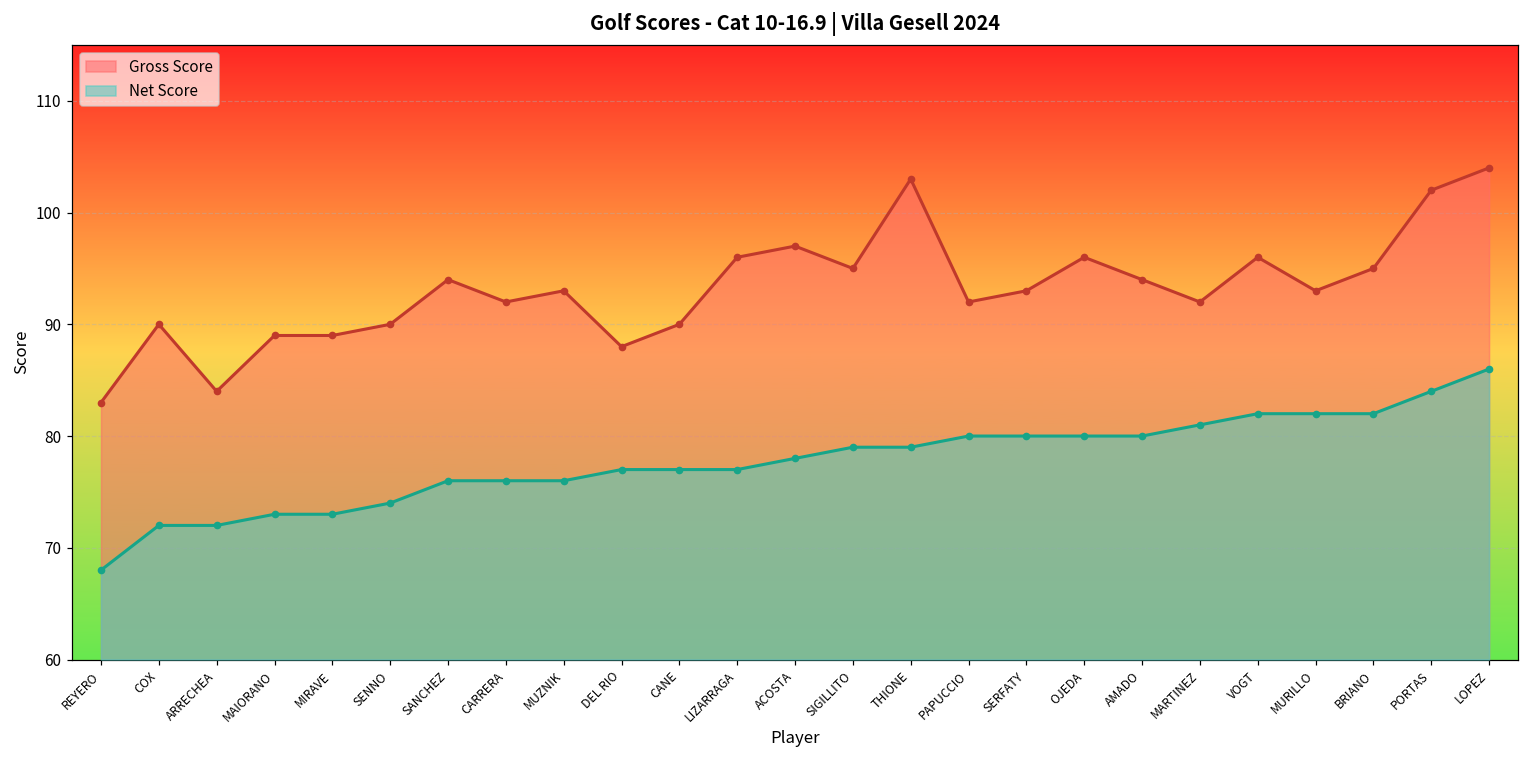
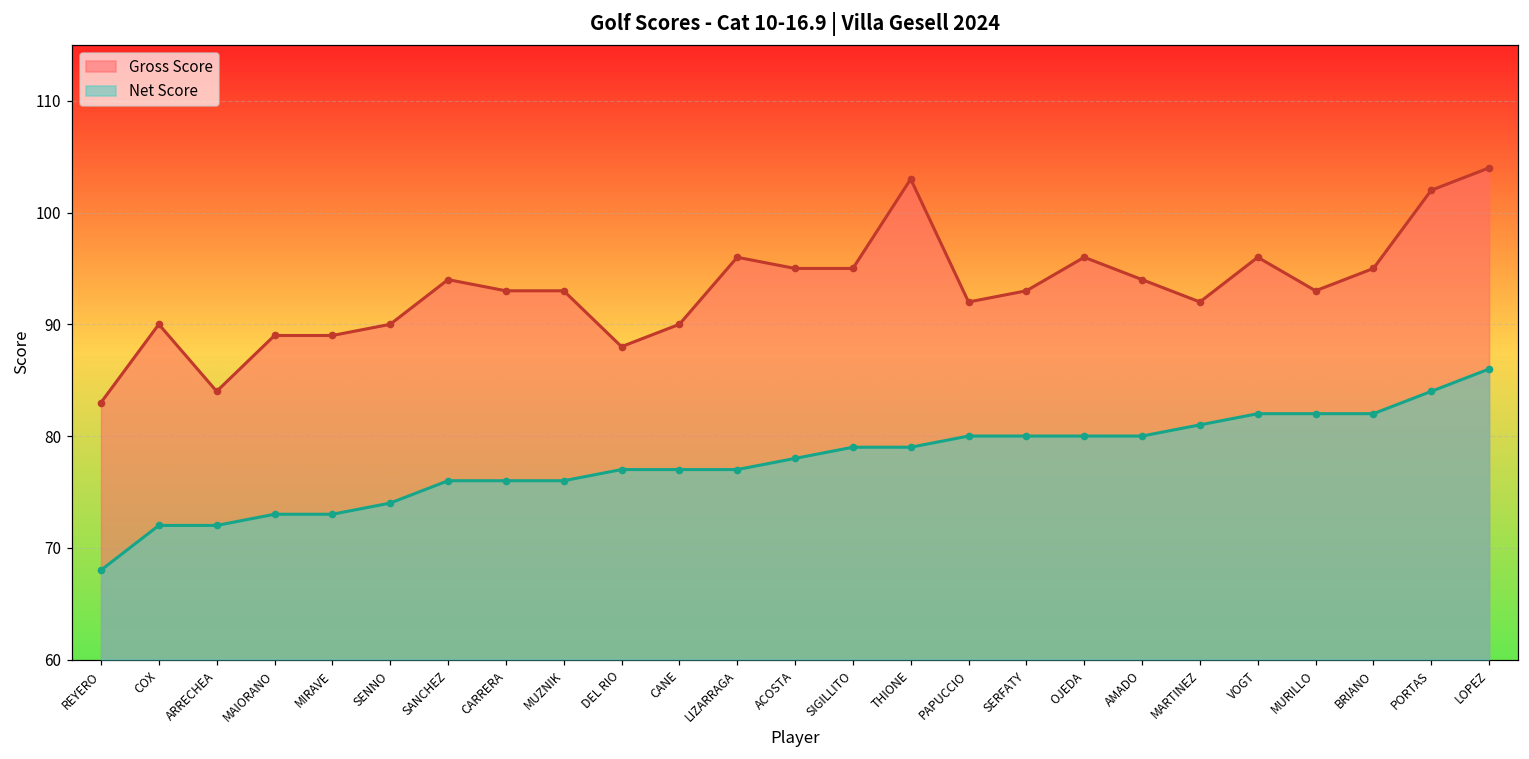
Gross Score, CARRERA: 92 -> 93
Gross Score, ACOSTA: 97 -> 95
